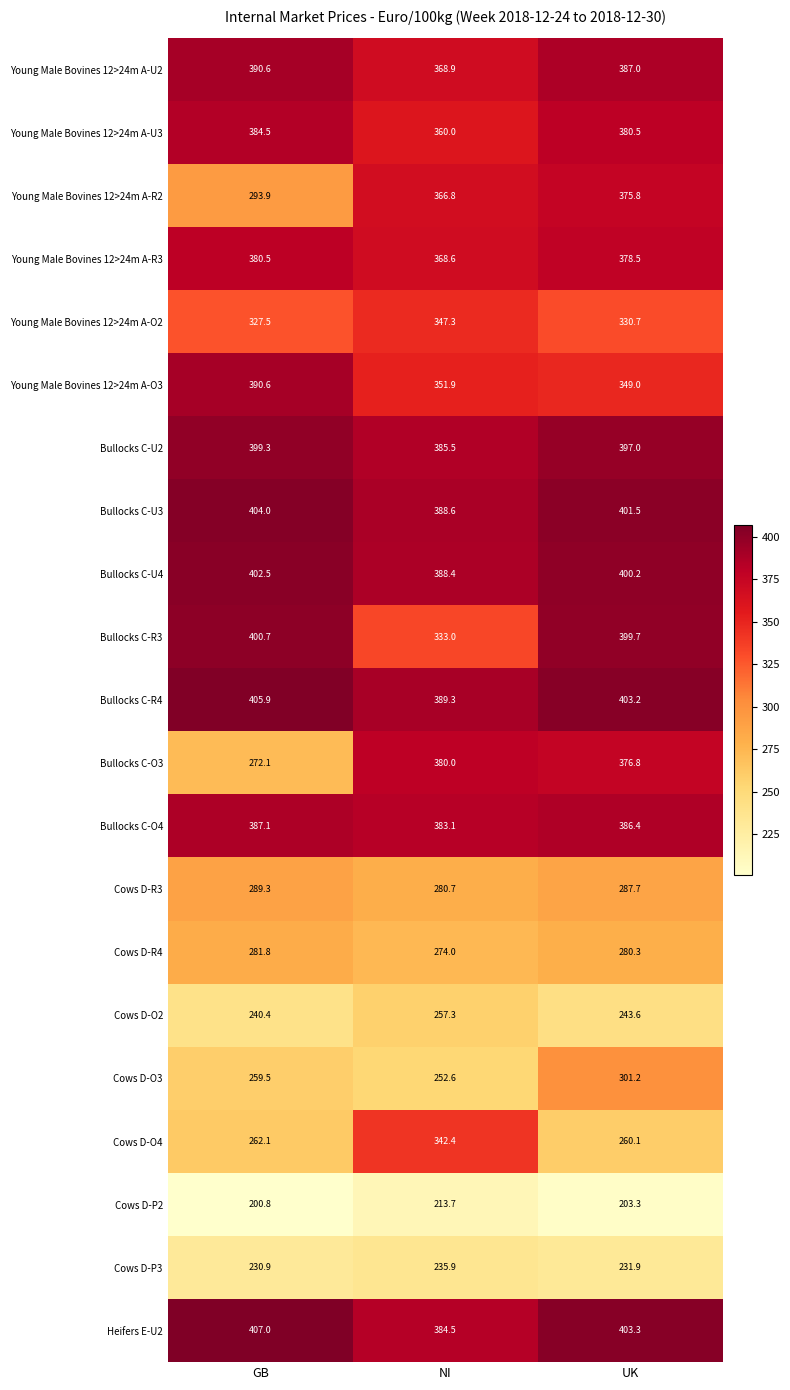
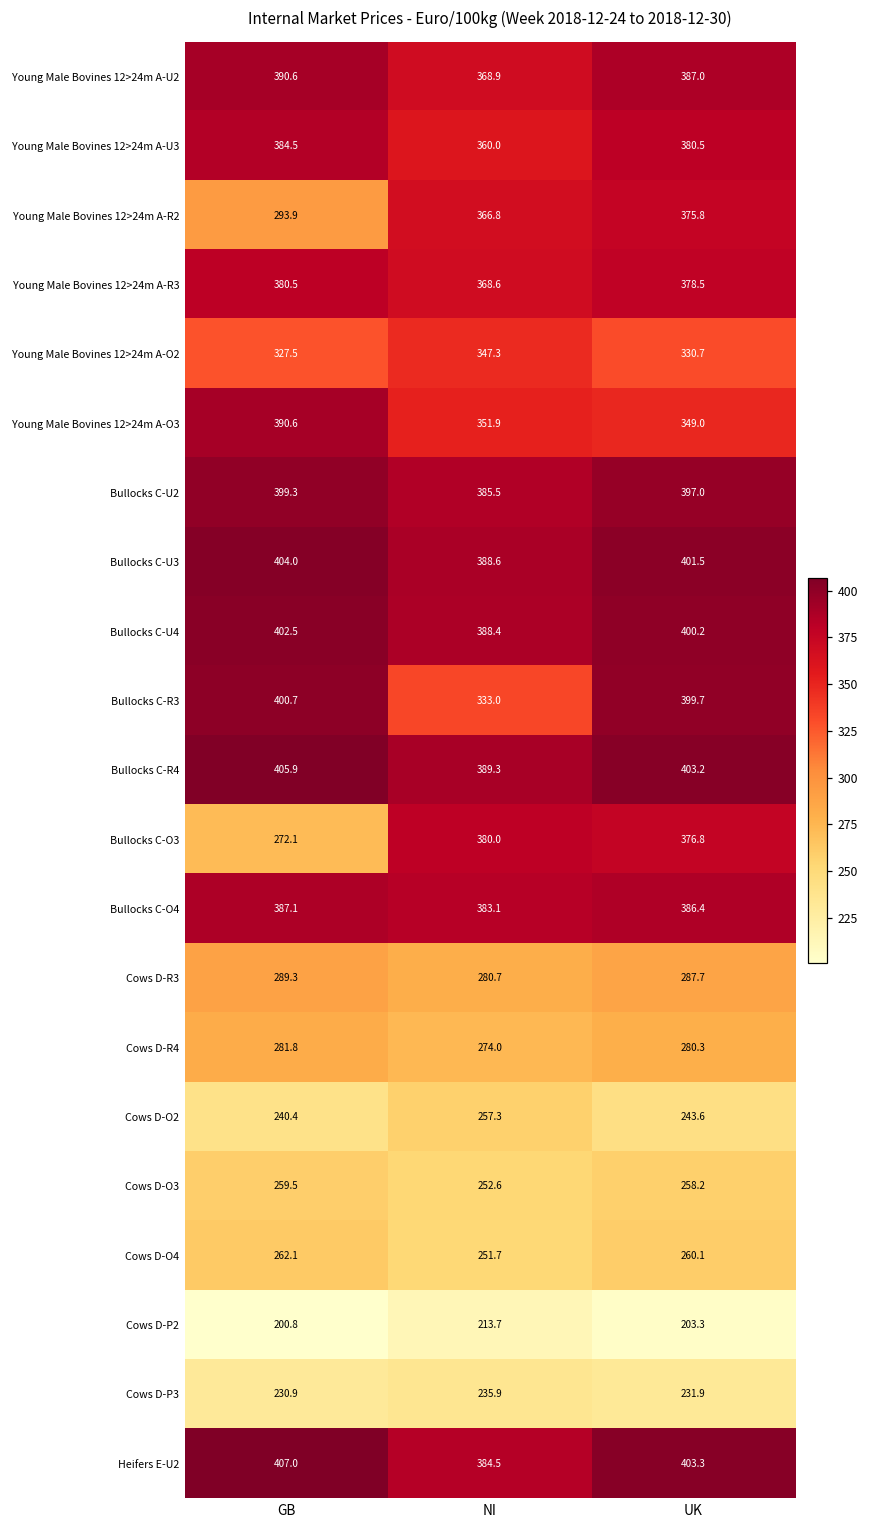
Cows D-O3, UK: 301.2 -> 258.2
Cows D-O4, NI: 342.4 -> 251.7
